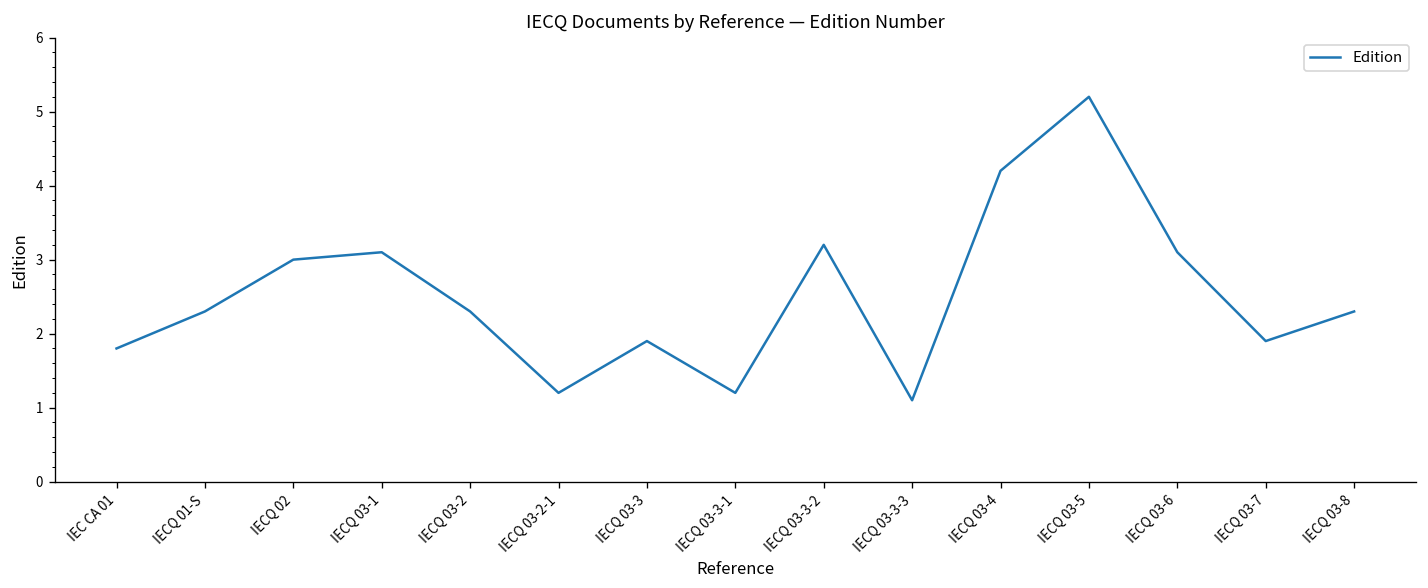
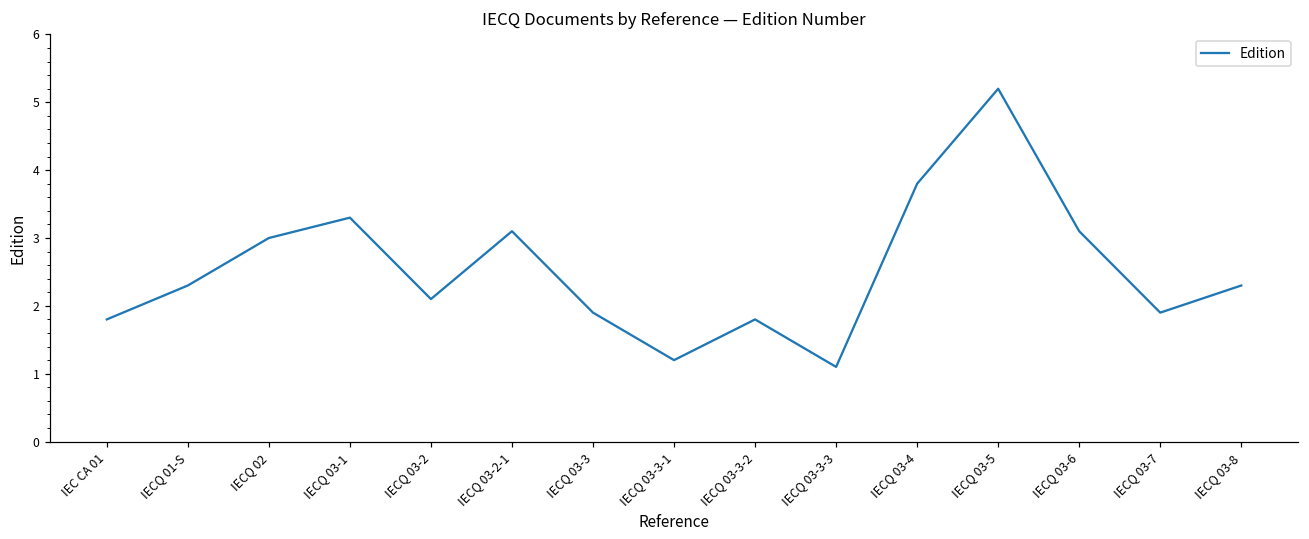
IECQ 03-1: 3.1 -> 3.3
IECQ 03-2: 2.3 -> 2.1
IECQ 03-2-1: 1.2 -> 3.1
IECQ 03-3-2: 3.2 -> 1.8
IECQ 03-4: 4.2 -> 3.8
